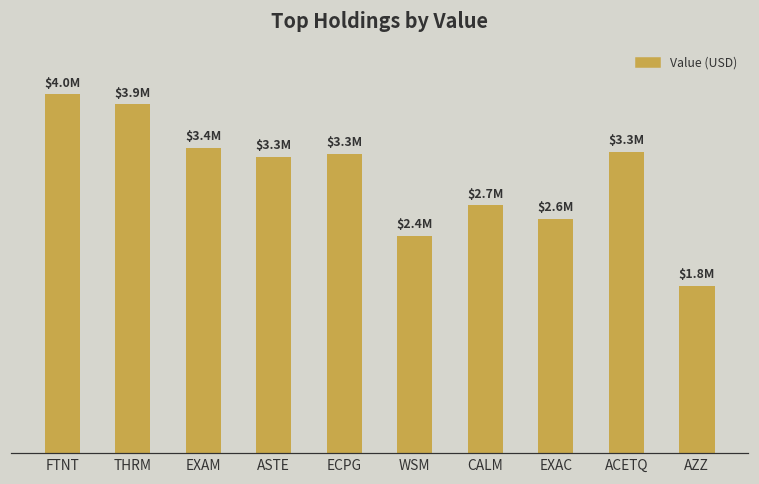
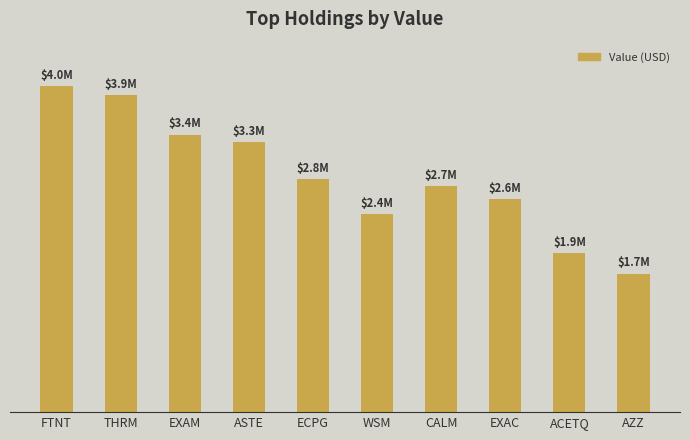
ECPG: $3.3M -> $2.8M
ACETQ: $3.3M -> $1.9M
AZZ: $1.8M -> $1.7M
